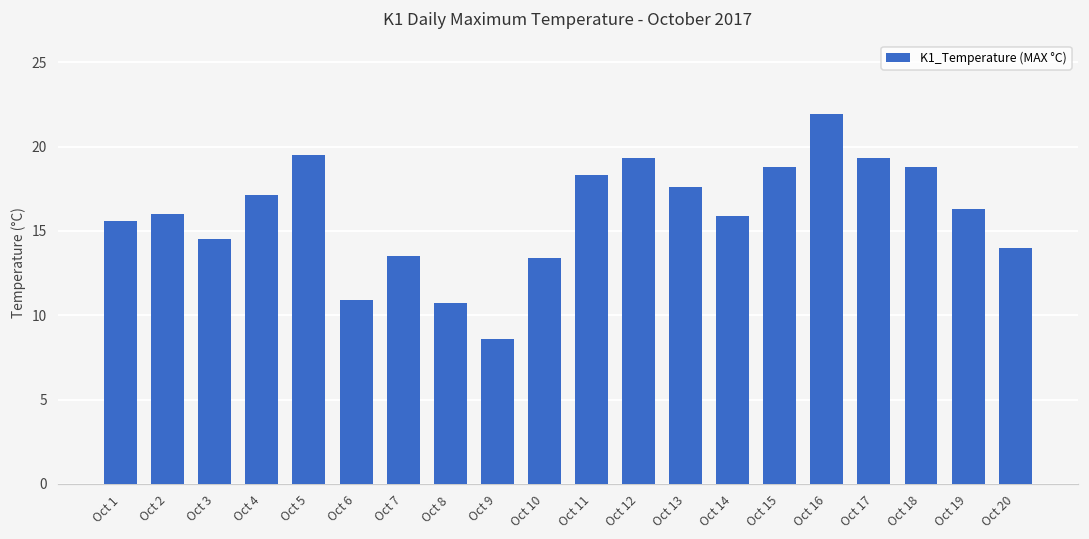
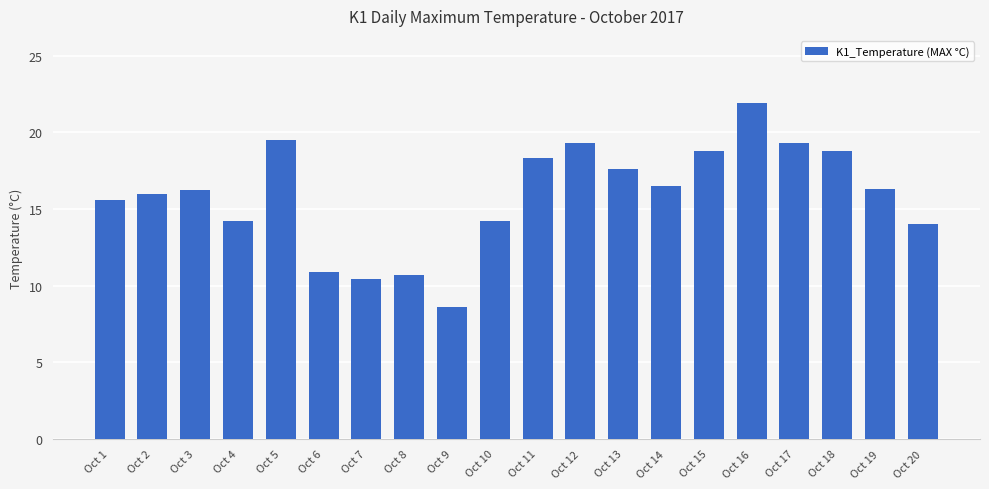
Oct 3: 14.5 -> 16.2
Oct 4: 17.1 -> 14.2
Oct 7: 13.5 -> 10.4
Oct 10: 13.4 -> 14.2
Oct 14: 15.9 -> 16.5
